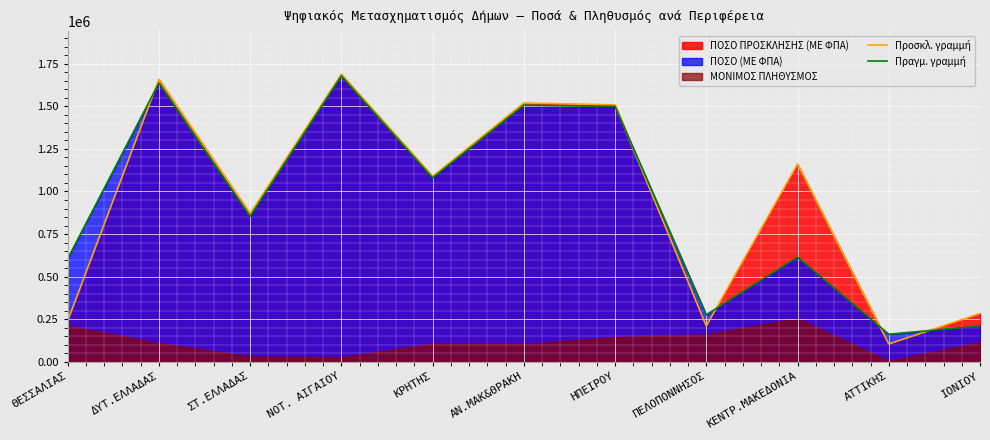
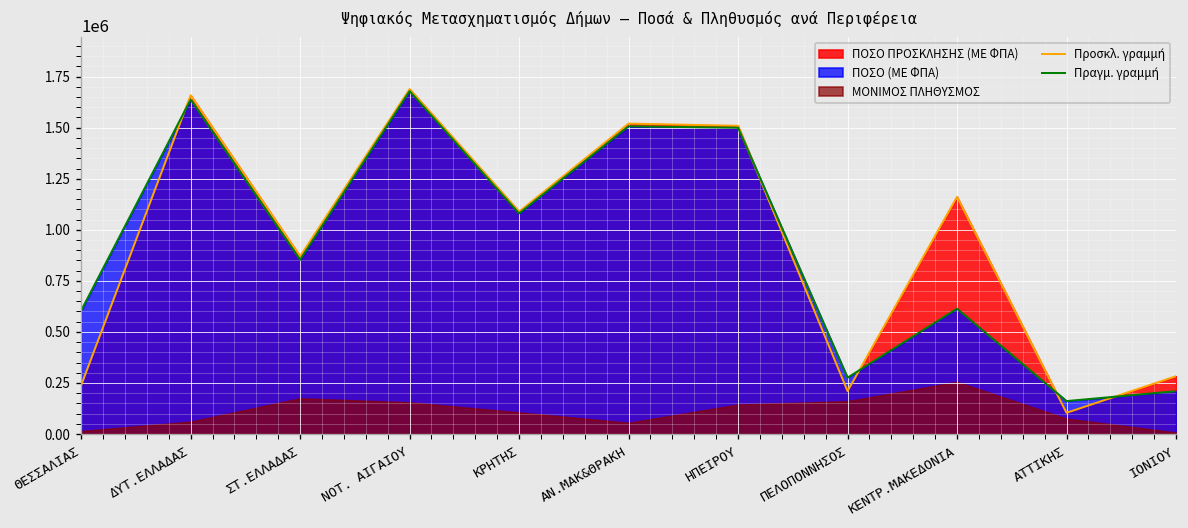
ΜΟΝΙΜΟΣ ΠΛΗΘΥΣΜΟΣ, ΘΕΣΣΑΛΙΑΣ: 210000 -> 10000
ΜΟΝΙΜΟΣ ΠΛΗΘΥΣΜΟΣ, ΔΥΤ.ΕΛΛΑΔΑΣ: 110000 -> 60000
ΜΟΝΙΜΟΣ ΠΛΗΘΥΣΜΟΣ, ΣΤ.ΕΛΛΑΔΑΣ: 30000 -> 170000
ΜΟΝΙΜΟΣ ΠΛΗΘΥΣΜΟΣ, ΝΟΤ. ΑΙΓΑΙΟΥ: 30000 -> 150000
ΜΟΝΙΜΟΣ ΠΛΗΘΥΣΜΟΣ, ΑΝ.ΜΑΚ&ΘΡΑΚΗ: 100000 -> 50000
ΜΟΝΙΜΟΣ ΠΛΗΘΥΣΜΟΣ, ΑΤΤΙΚΗΣ: 0 -> 80000
ΜΟΝΙΜΟΣ ΠΛΗΘΥΣΜΟΣ, ΙΟΝΙΟΥ: 110000 -> 10000
